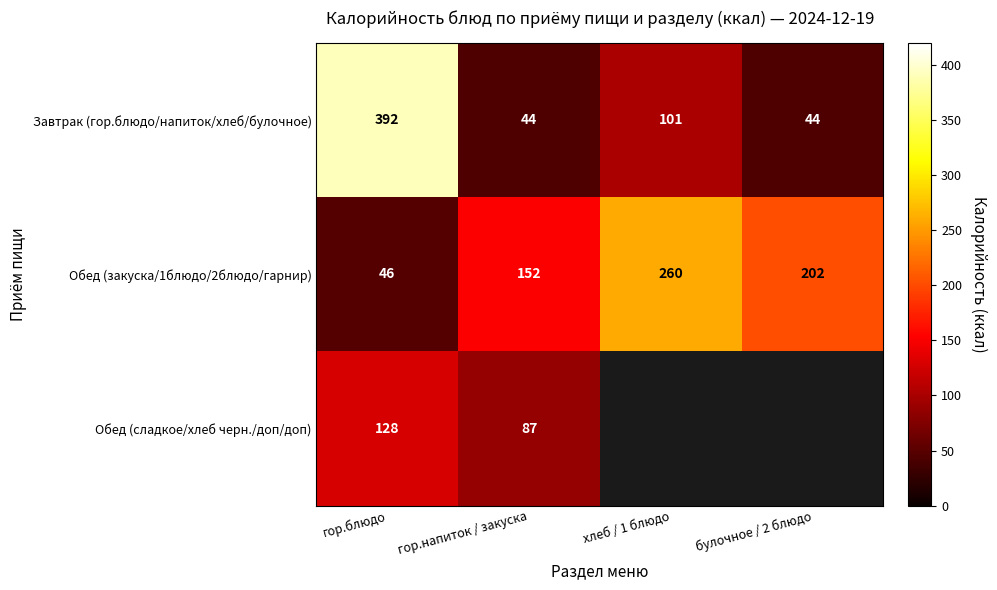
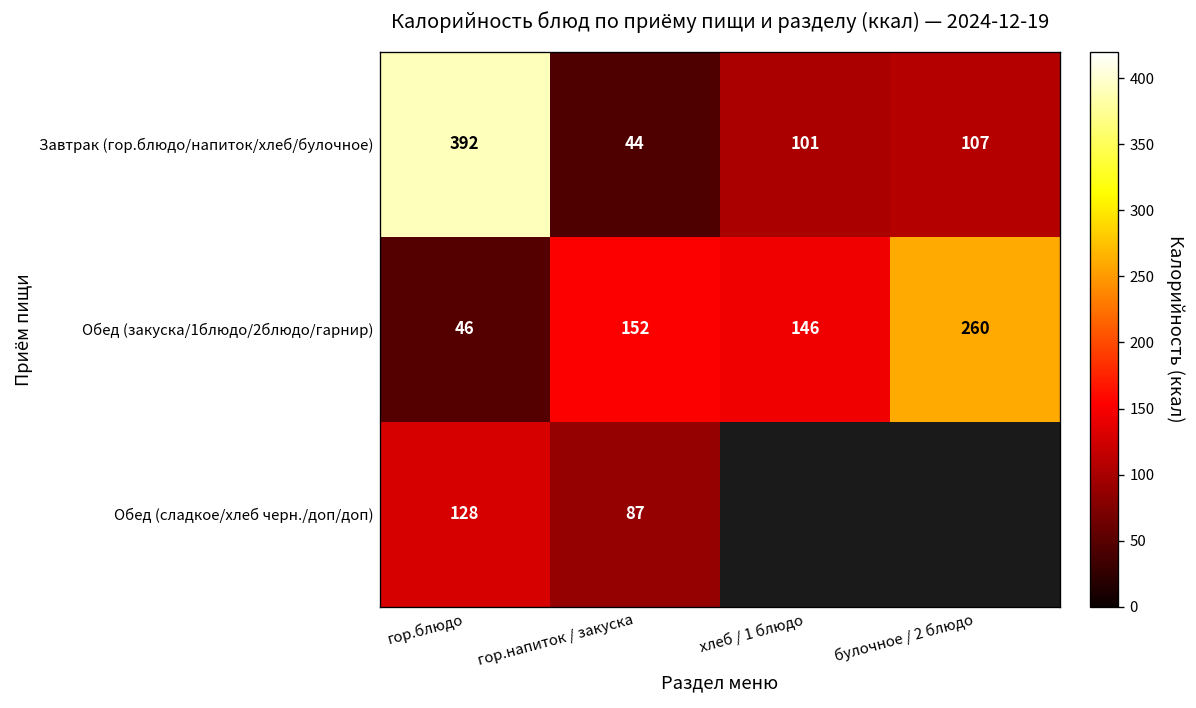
Завтрак (гор.блюдо/напиток/хлеб/булочное), булочное / 2 блюдо: 44 -> 107
Обед (закуска/1блюдо/2блюдо/гарнир), хлеб / 1 блюдо: 260 -> 146
Обед (закуска/1блюдо/2блюдо/гарнир), булочное / 2 блюдо: 202 -> 260
